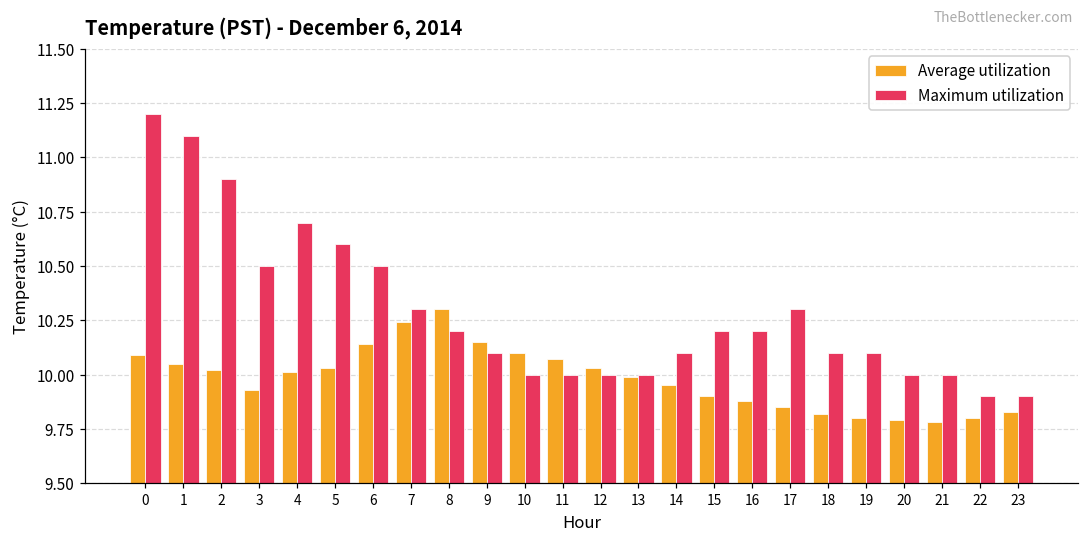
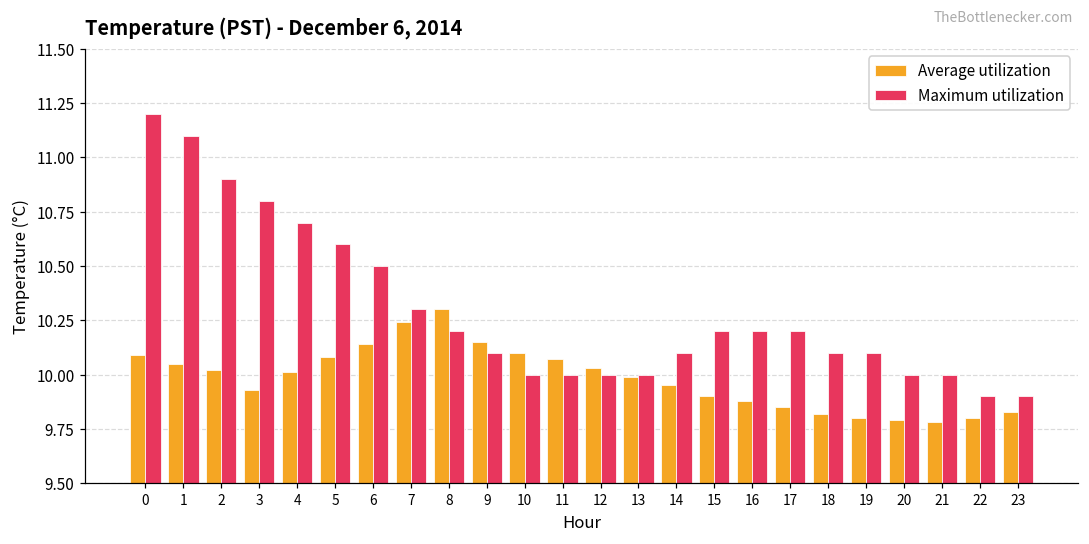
Maximum utilization, 3: 10.5 -> 10.8
Average utilization, 5: 10.03 -> 10.08
Maximum utilization, 17: 10.3 -> 10.2
